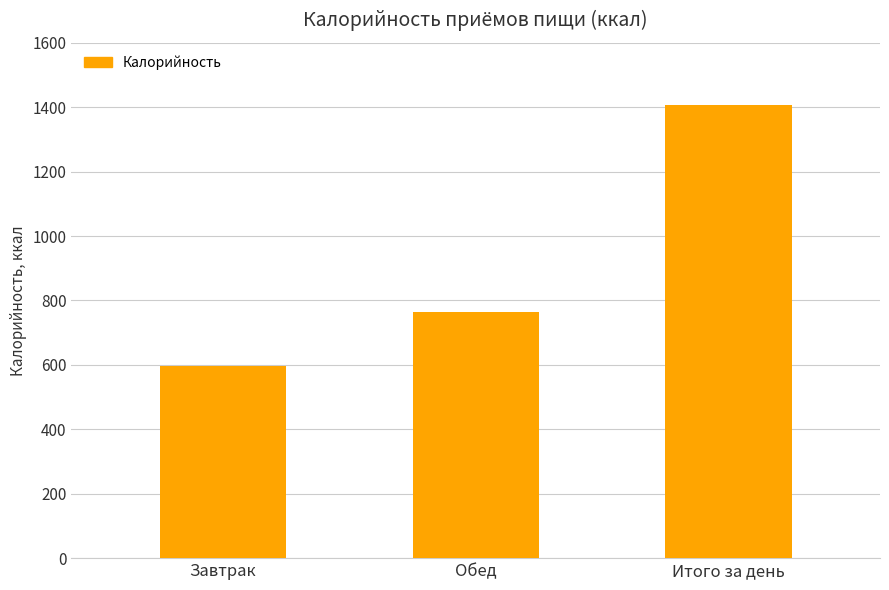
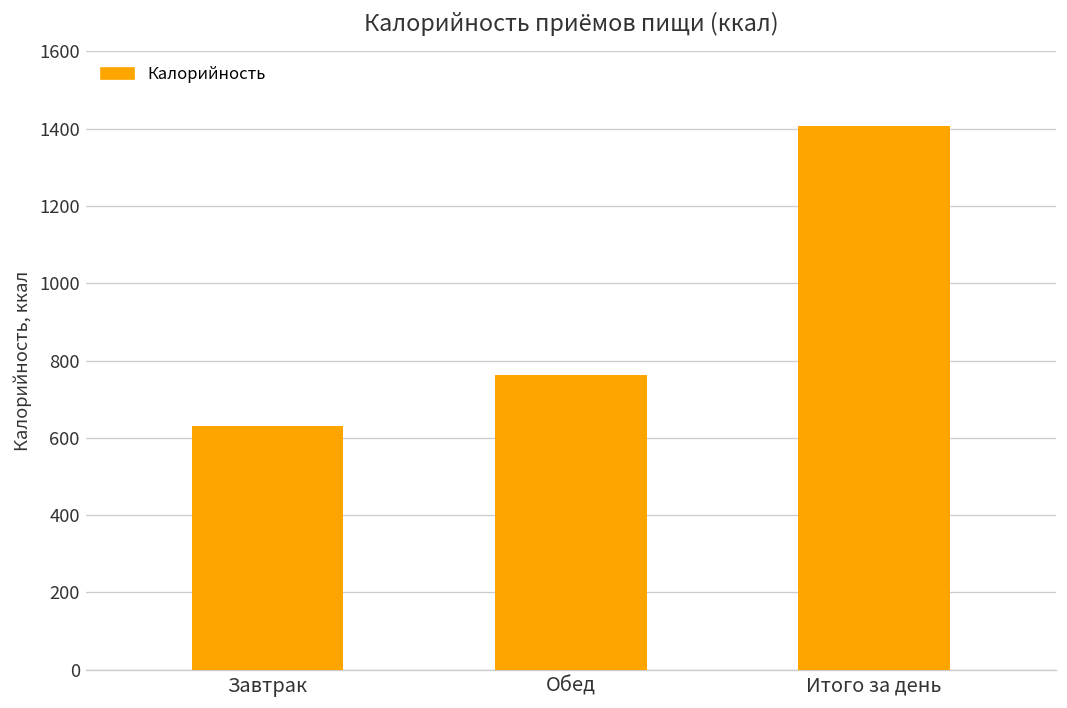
Завтрак: 600 -> 630
